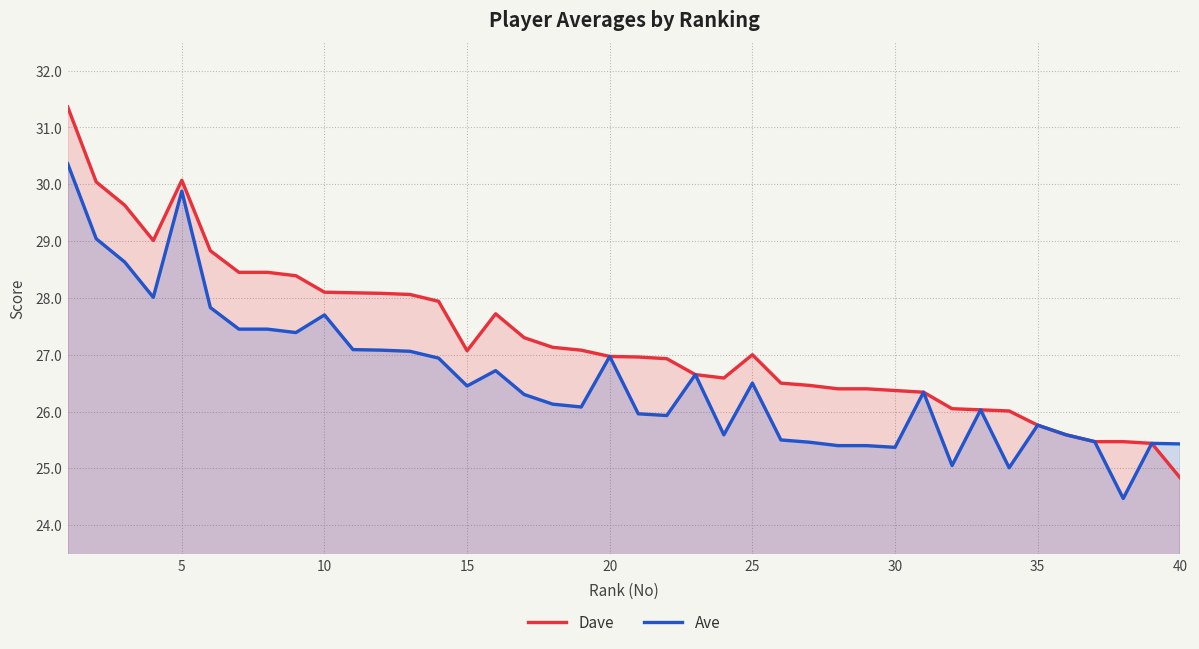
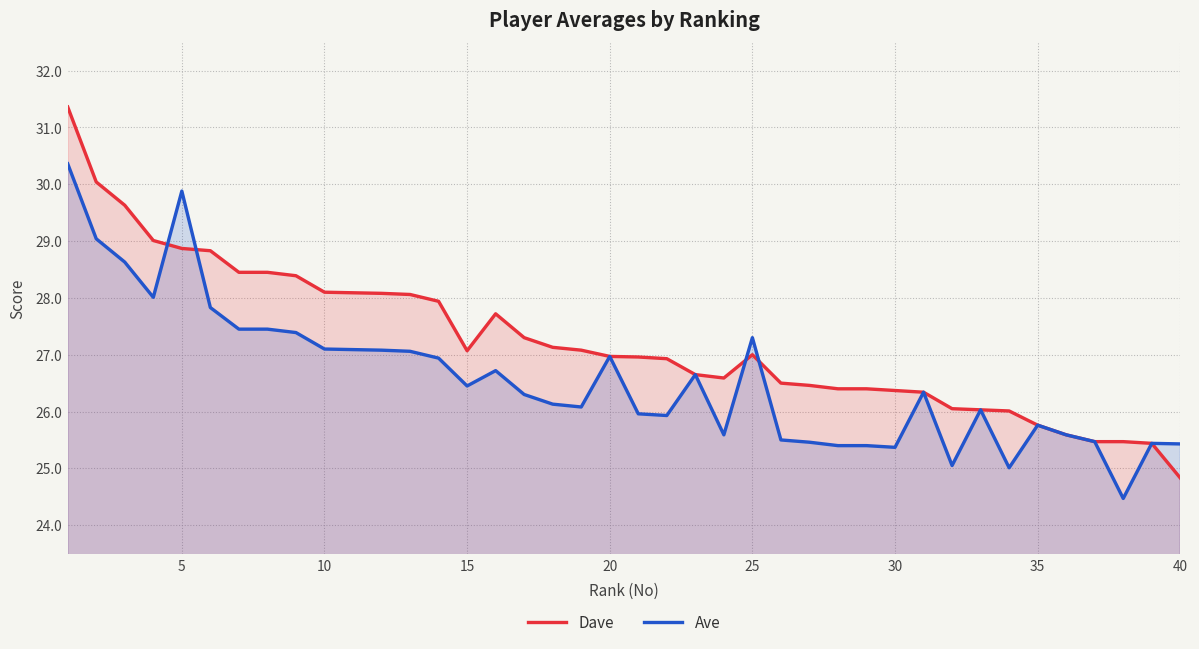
Dave, 5: 30.1 -> 28.9
Ave, 10: 27.7 -> 27.1
Ave, 25: 26.5 -> 27.3
